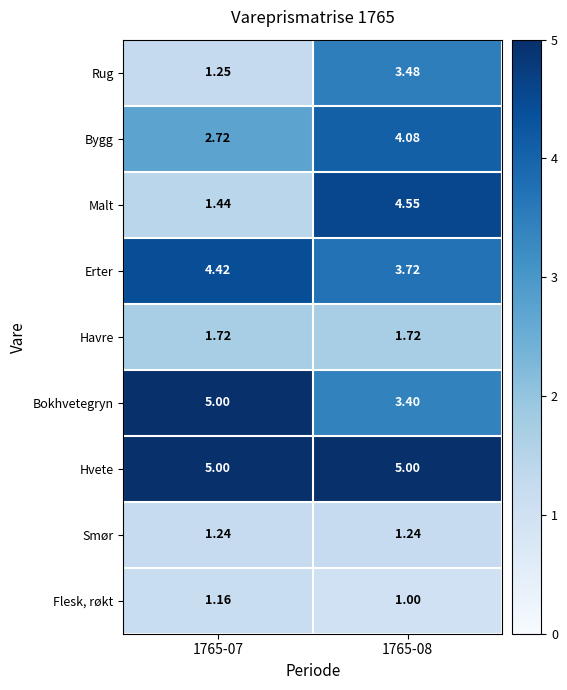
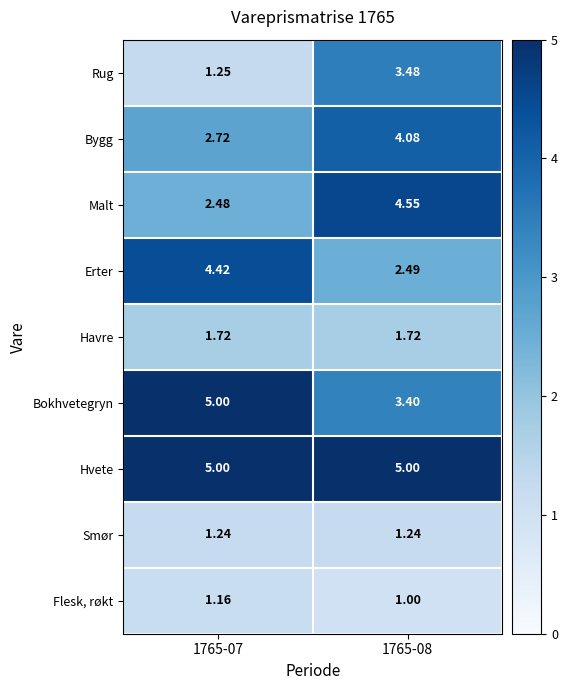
Malt, 1765-07: 1.44 -> 2.48
Erter, 1765-08: 3.72 -> 2.49
